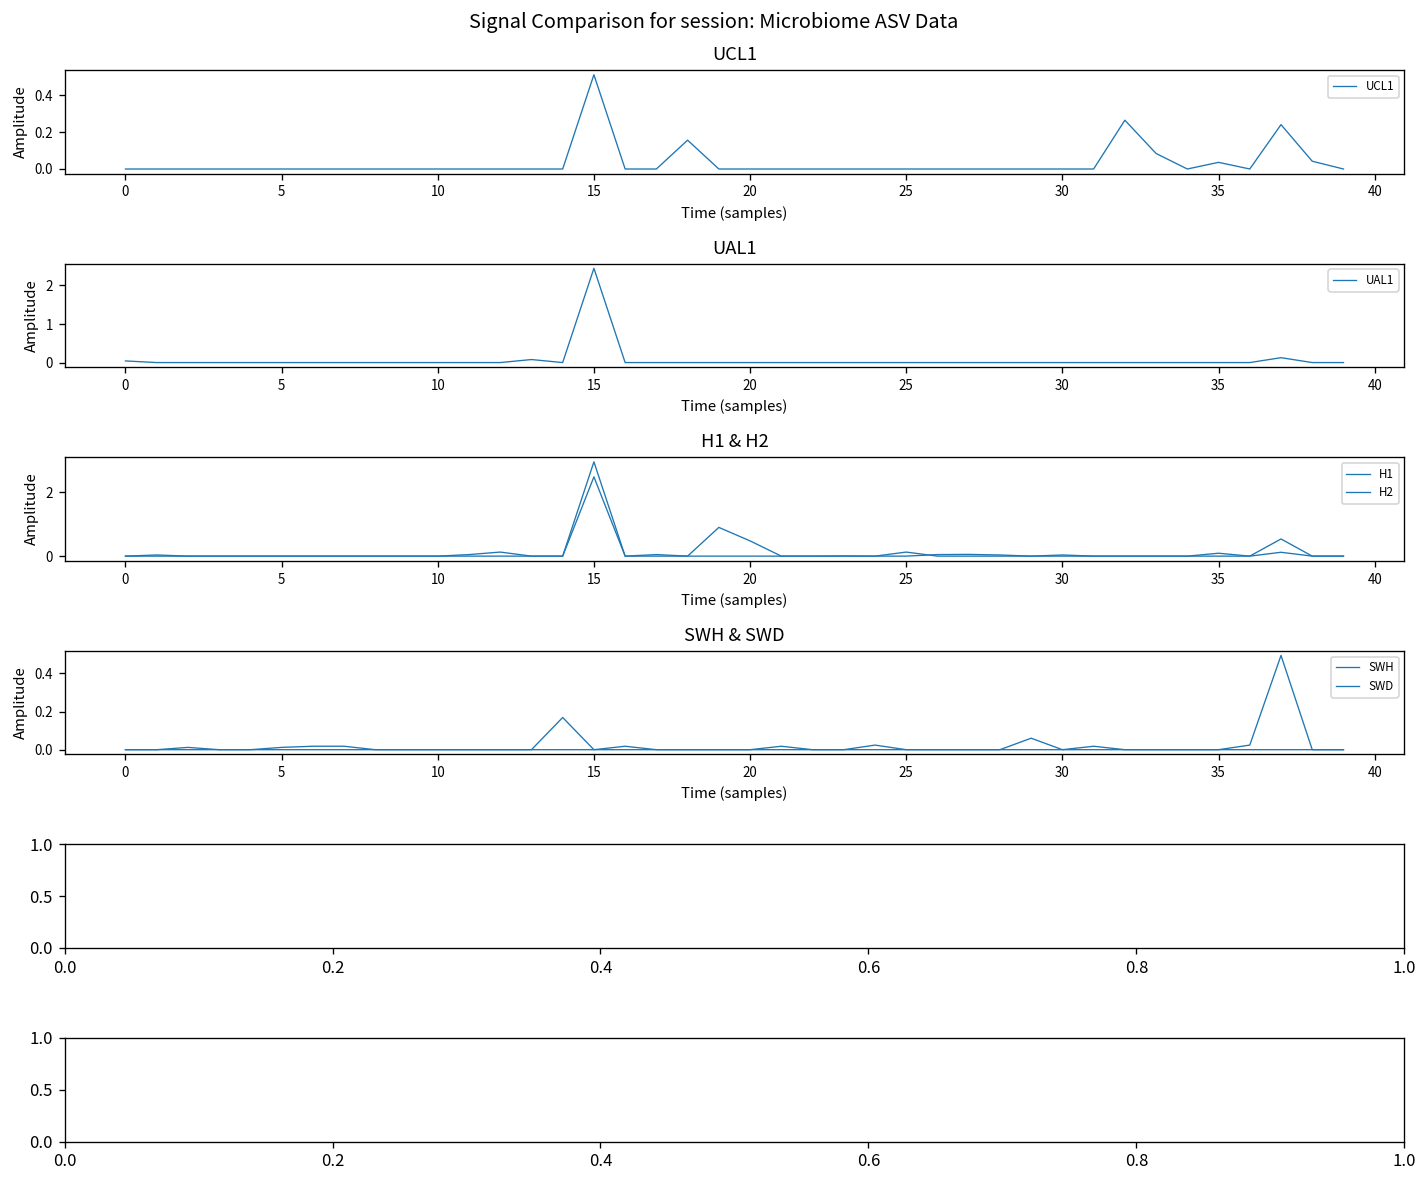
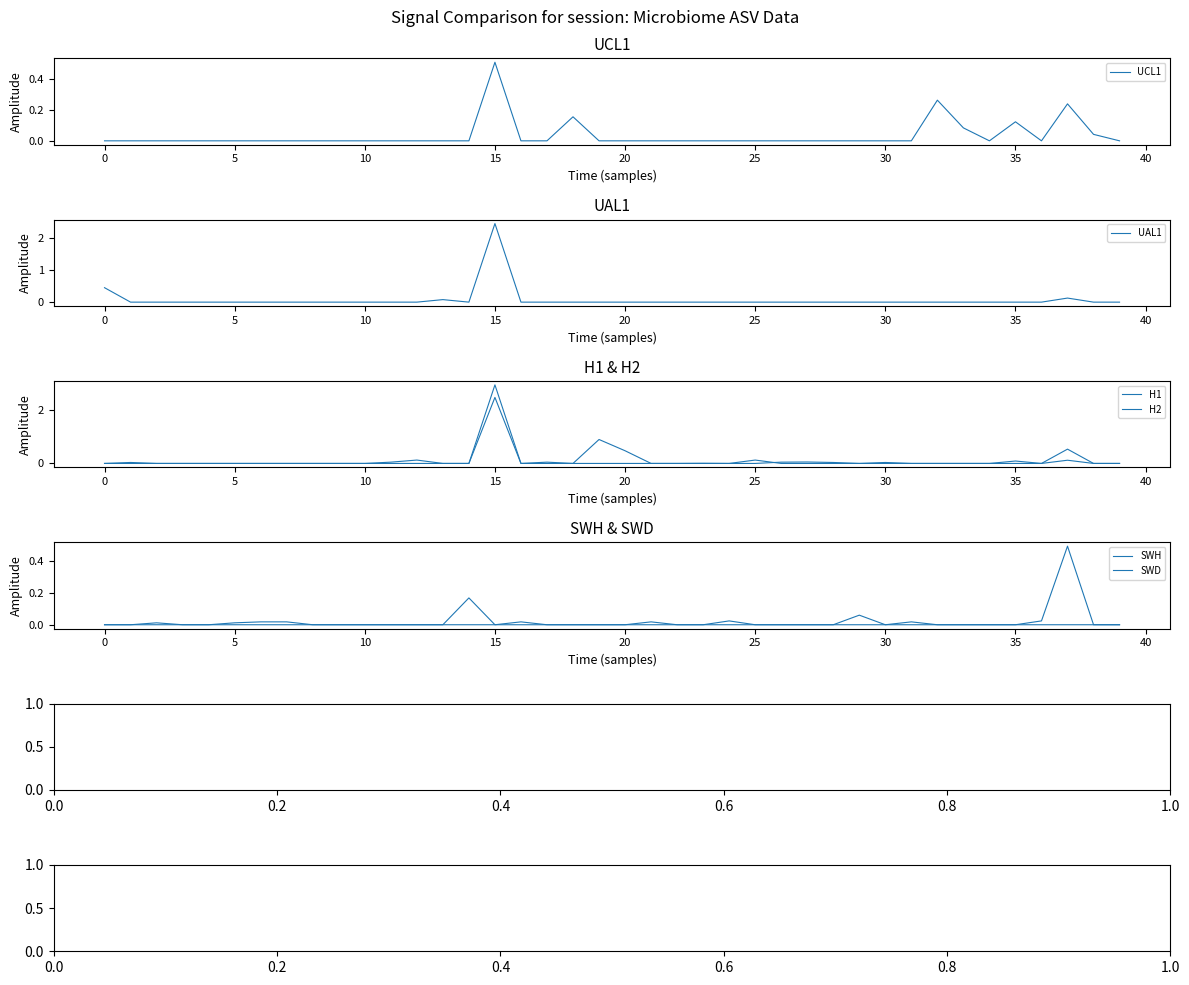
UCL1, 35: 0.04 -> 0.12
UAL1, 0: 0.0 -> 0.4
